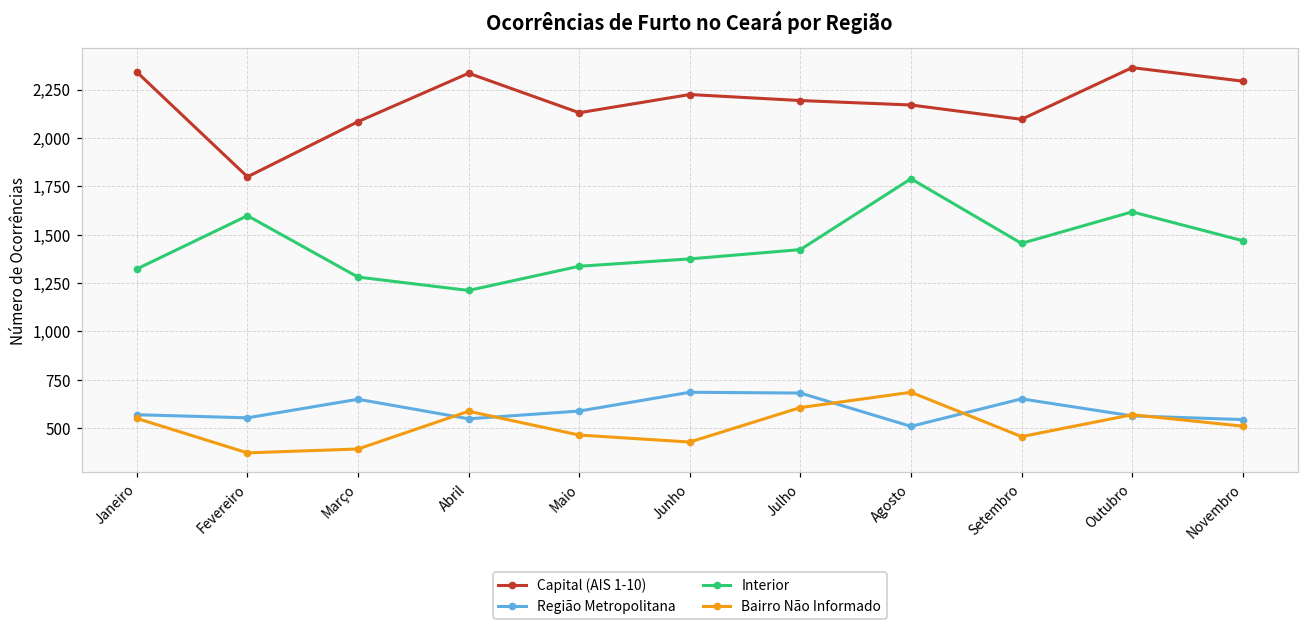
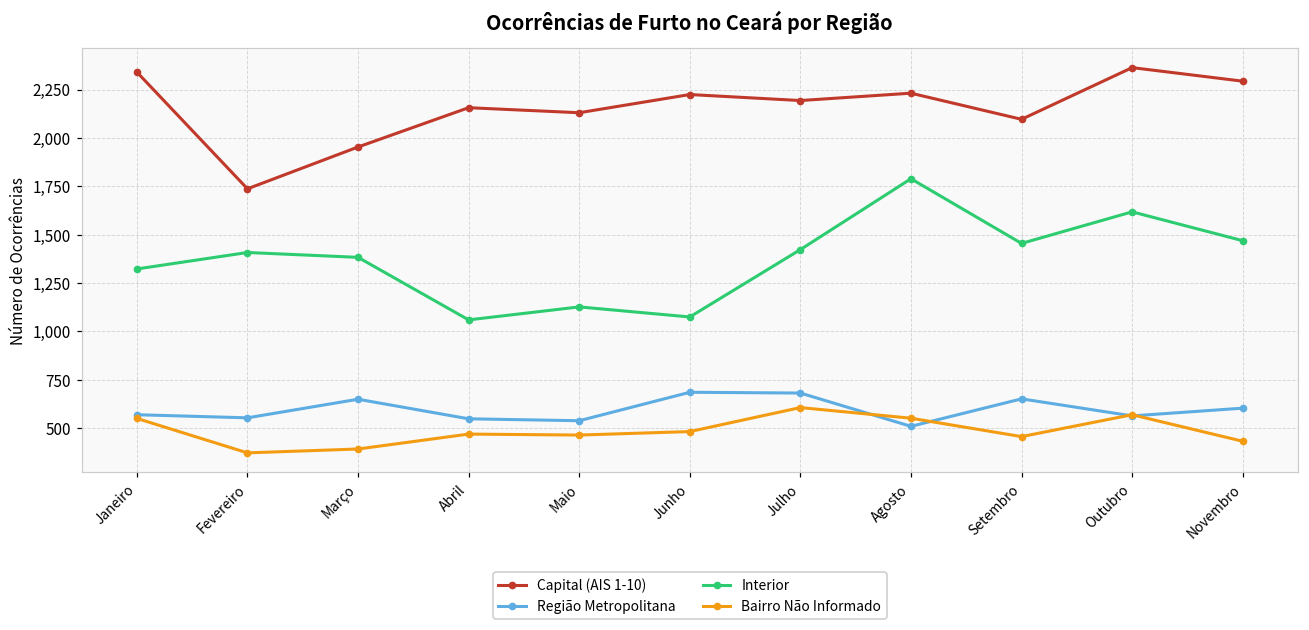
Capital (AIS 1-10), Fevereiro: 1,800 -> 1,740
Interior, Fevereiro: 1,600 -> 1,410
Capital (AIS 1-10), Março: 2,080 -> 1,950
Interior, Março: 1,280 -> 1,380
Capital (AIS 1-10), Abril: 2,330 -> 2,160
Interior, Abril: 1,210 -> 1,060
Bairro Não Informado, Abril: 590 -> 470
Região Metropolitana, Maio: 590 -> 540
Interior, Maio: 1,340 -> 1,130
Interior, Junho: 1,380 -> 1,080
Bairro Não Informado, Junho: 430 -> 480
Capital (AIS 1-10), Agosto: 2,170 -> 2,230
Bairro Não Informado, Agosto: 690 -> 550
Região Metropolitana, Novembro: 550 -> 600
Bairro Não Informado, Novembro: 510 -> 430
